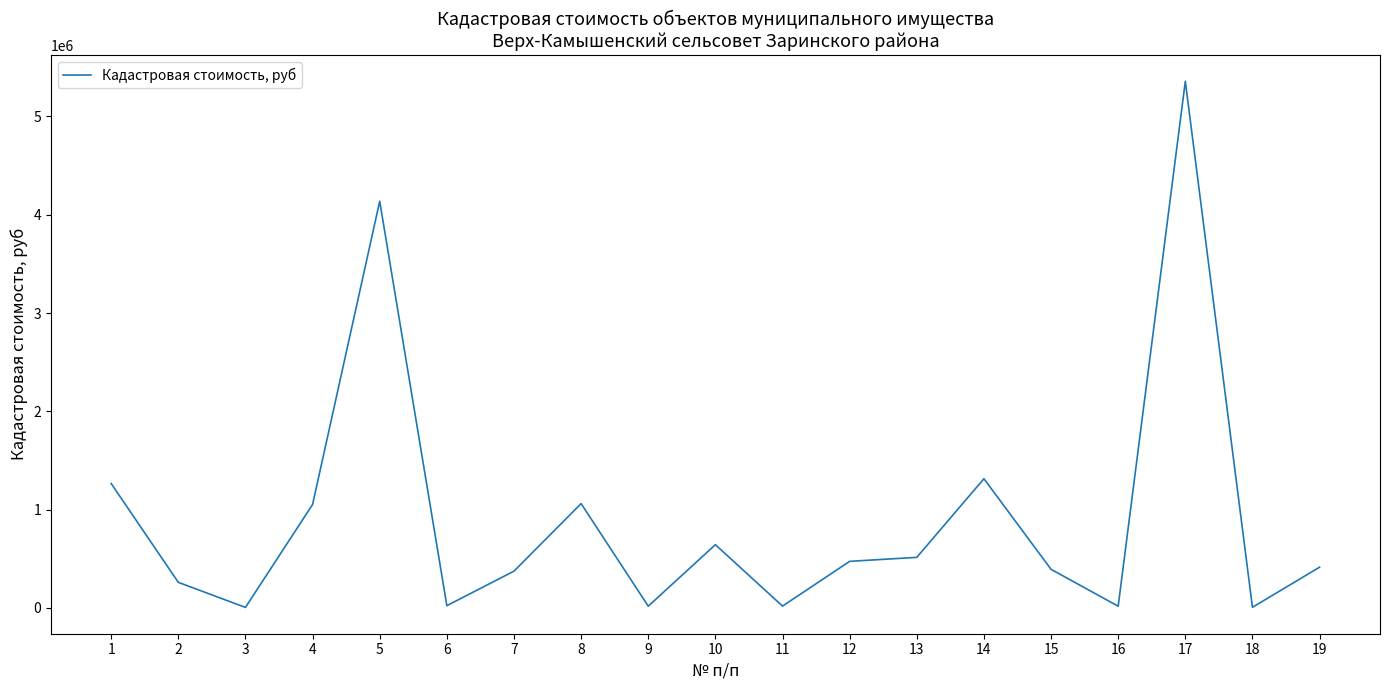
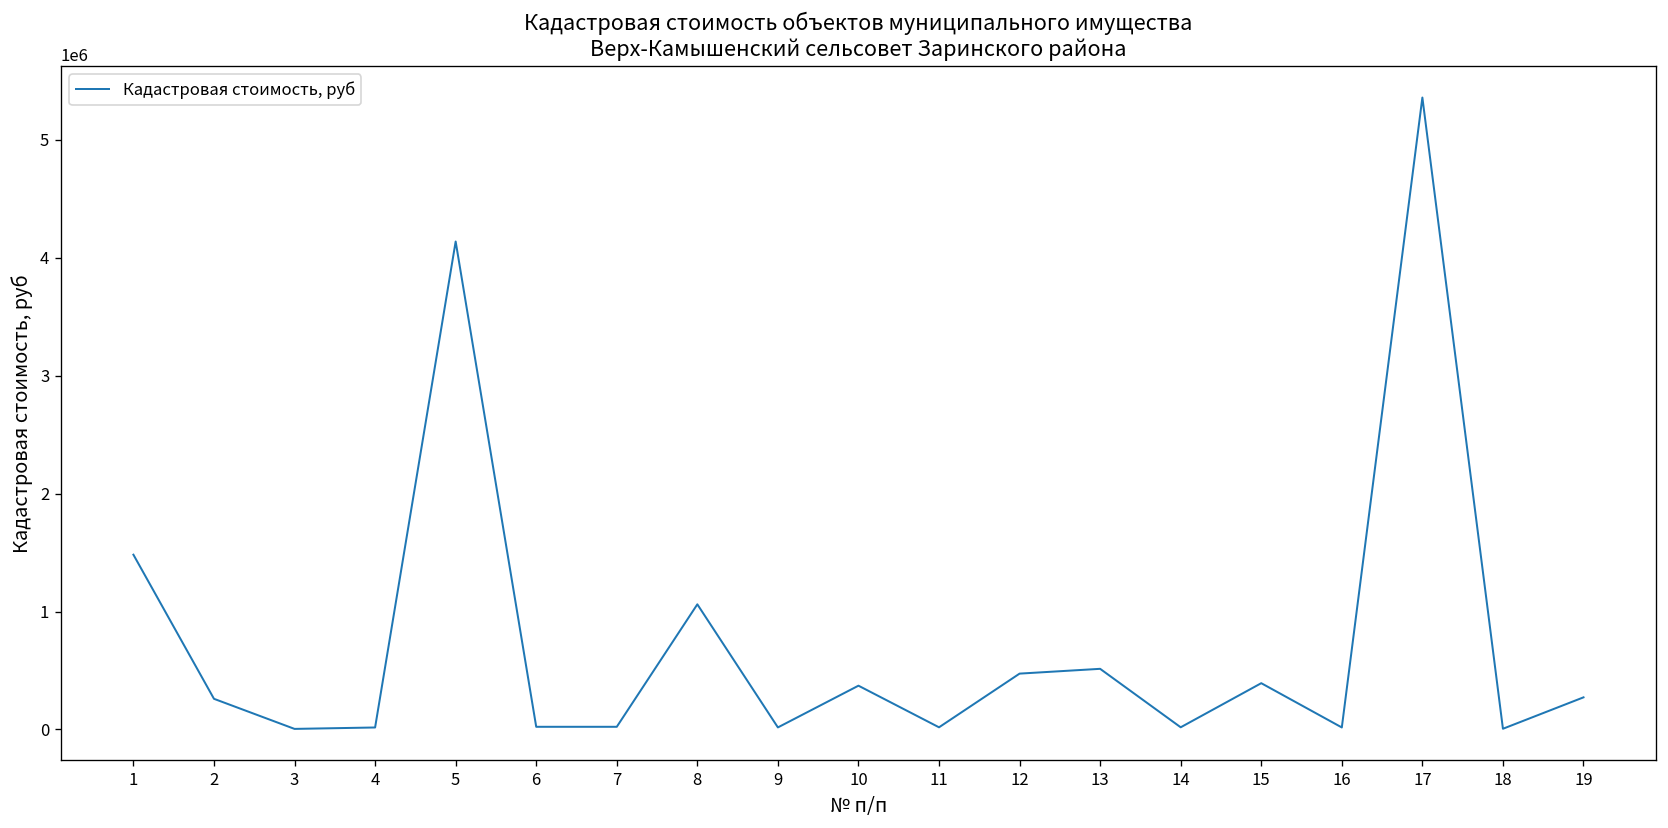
1: 1300000 -> 1500000
4: 1100000 -> 0
7: 400000 -> 0
10: 600000 -> 400000
14: 1300000 -> 0
19: 400000 -> 300000
